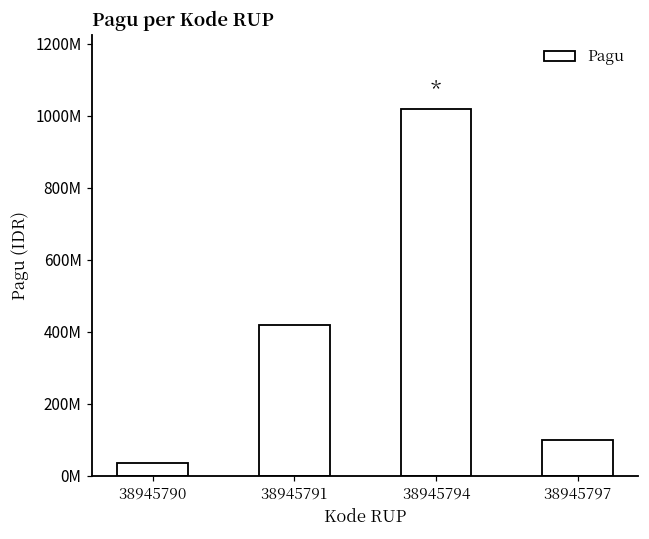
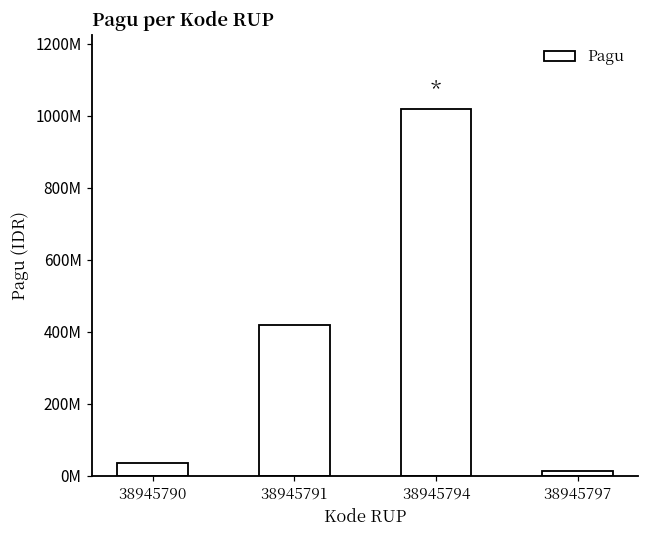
38945797: 100000000 -> 10000000
